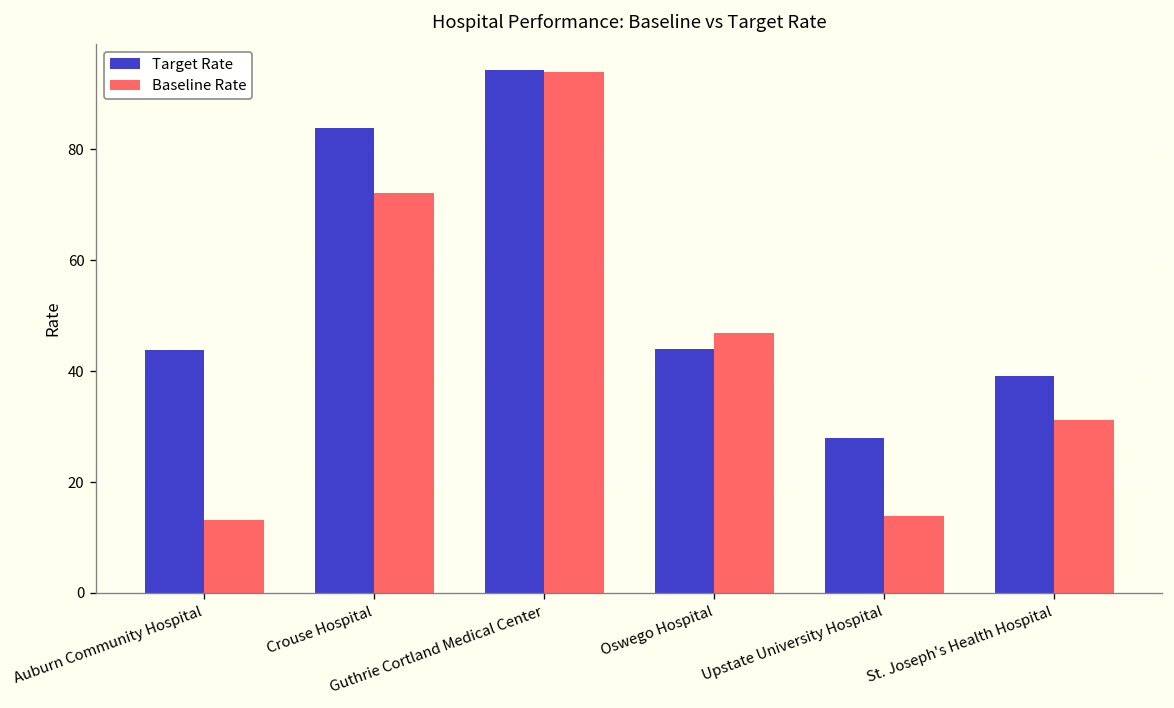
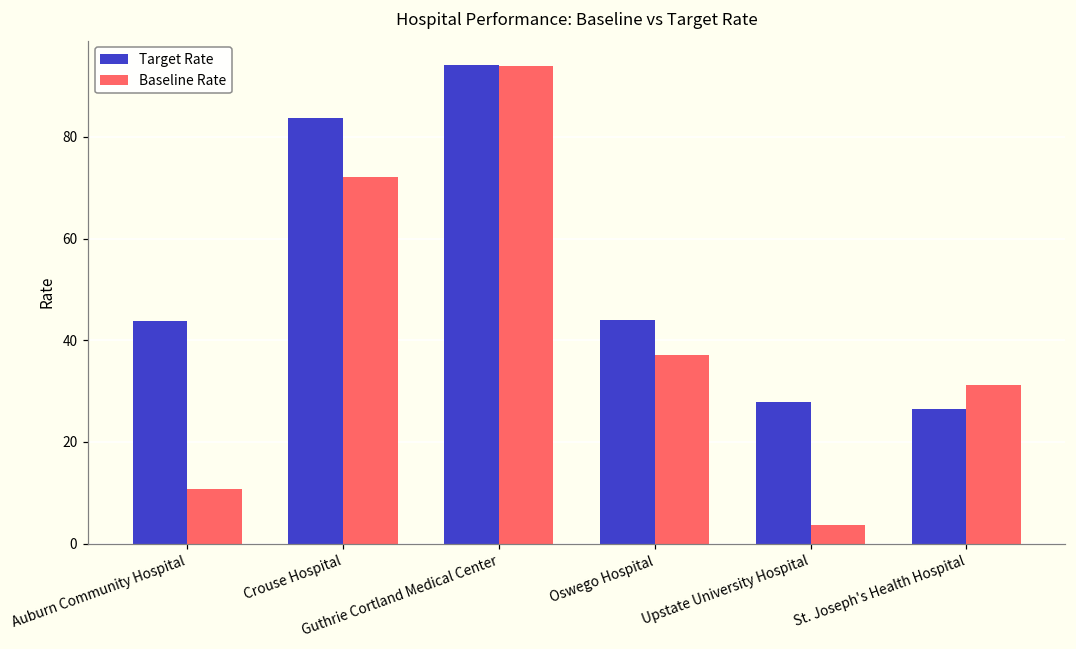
Baseline Rate, Auburn Community Hospital: 13 -> 11
Baseline Rate, Oswego Hospital: 47 -> 37
Baseline Rate, Upstate University Hospital: 14 -> 4
Target Rate, St. Joseph's Health Hospital: 39 -> 26
